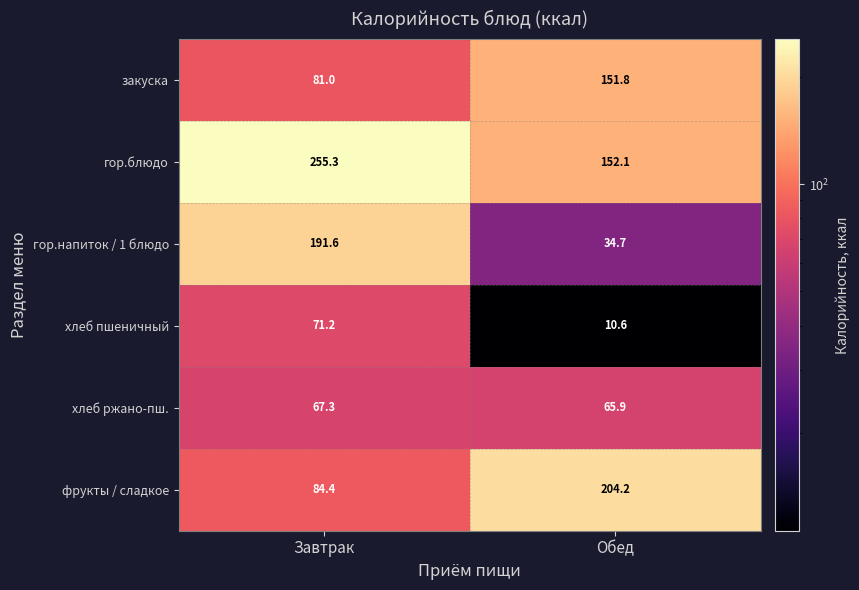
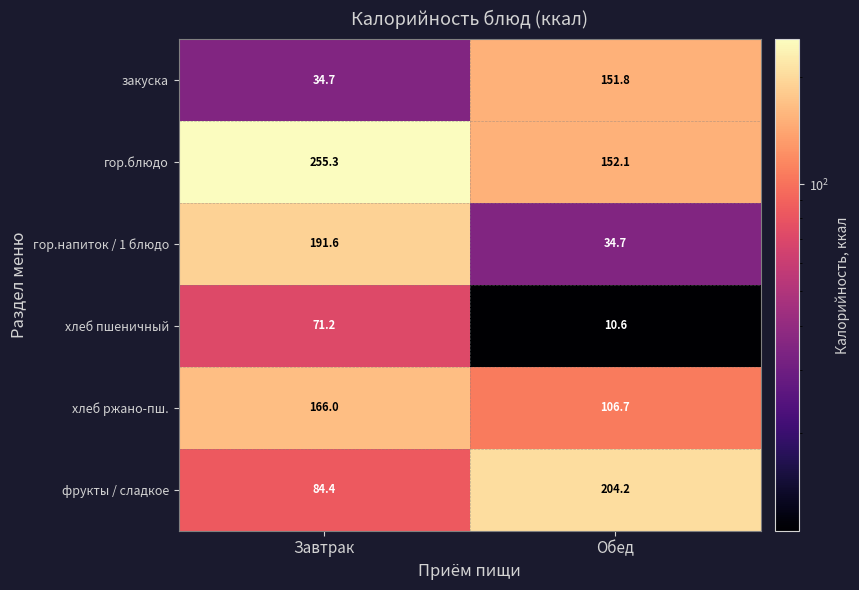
закуска, Завтрак: 81.0 -> 34.7
хлеб ржано-пш., Завтрак: 67.3 -> 166.0
хлеб ржано-пш., Обед: 65.9 -> 106.7
